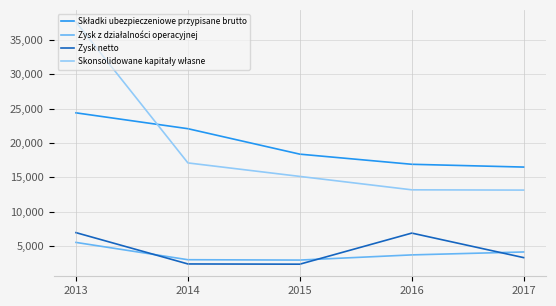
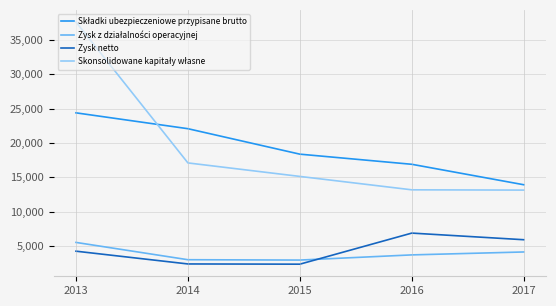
Zysk netto, 2013: 7,000 -> 4,000
Składki ubezpieczeniowe przypisane brutto, 2017: 16,000 -> 14,000
Zysk netto, 2017: 3,000 -> 6,000
